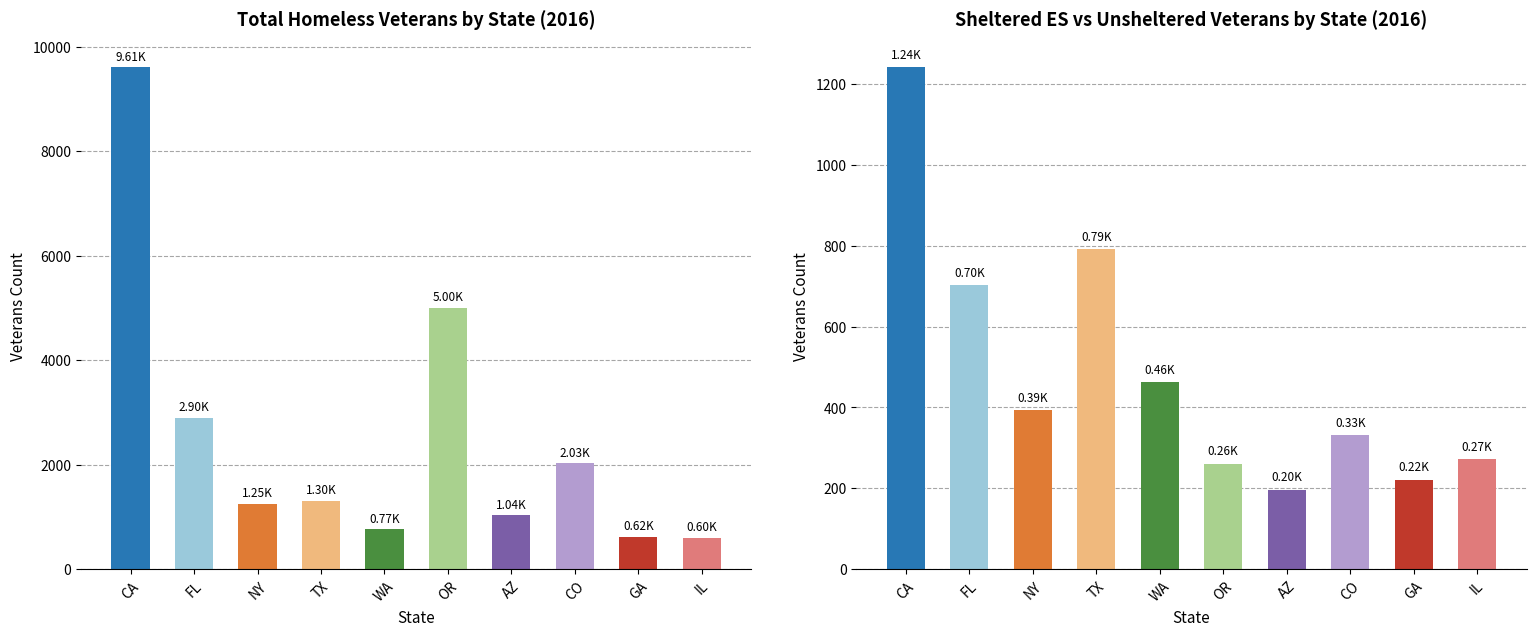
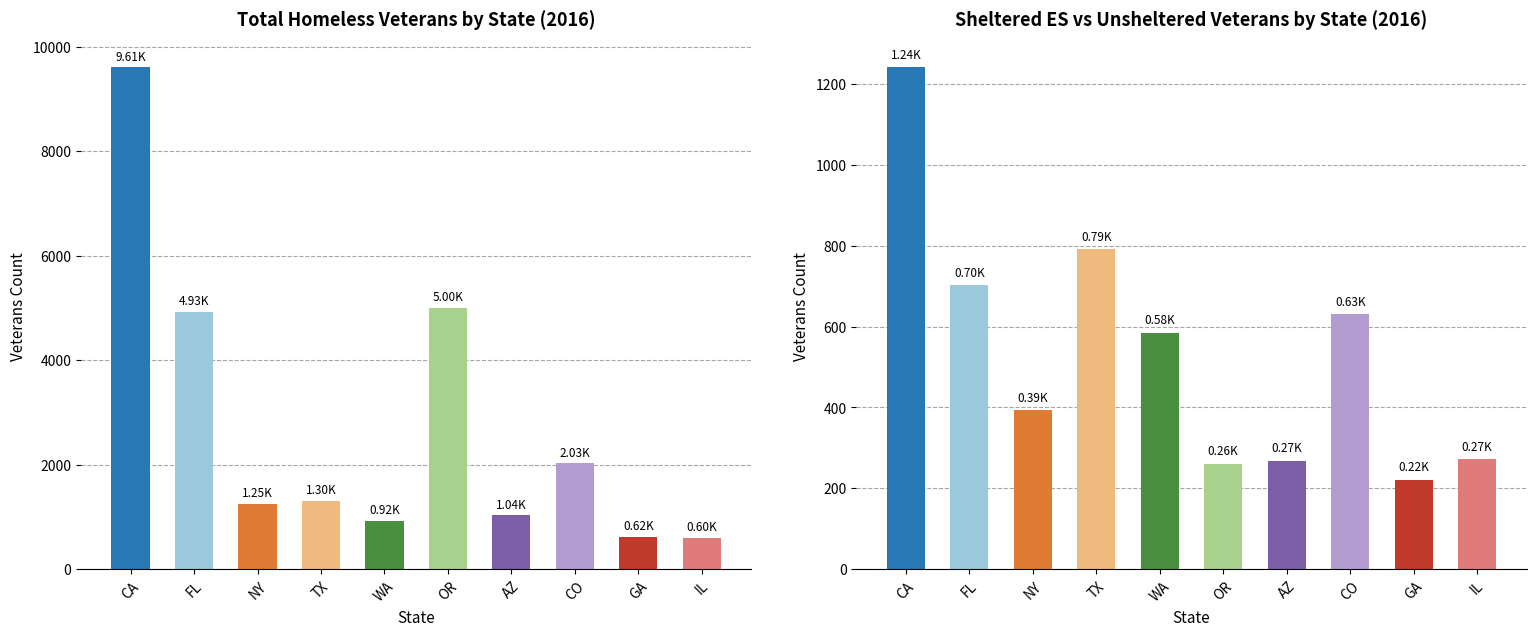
Total Homeless Veterans by State (2016), FL: 2.90K -> 4.93K
Total Homeless Veterans by State (2016), WA: 0.77K -> 0.92K
Sheltered ES vs Unsheltered Veterans by State (2016), WA: 0.46K -> 0.58K
Sheltered ES vs Unsheltered Veterans by State (2016), AZ: 0.20K -> 0.27K
Sheltered ES vs Unsheltered Veterans by State (2016), CO: 0.33K -> 0.63K
